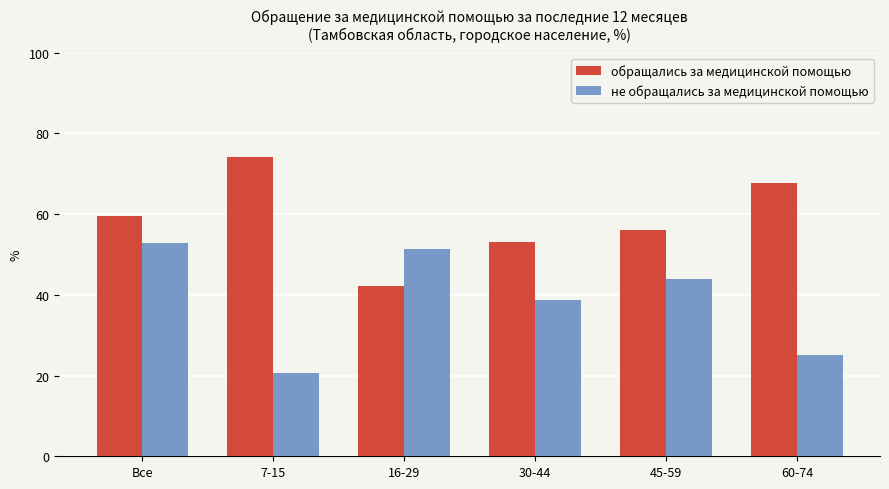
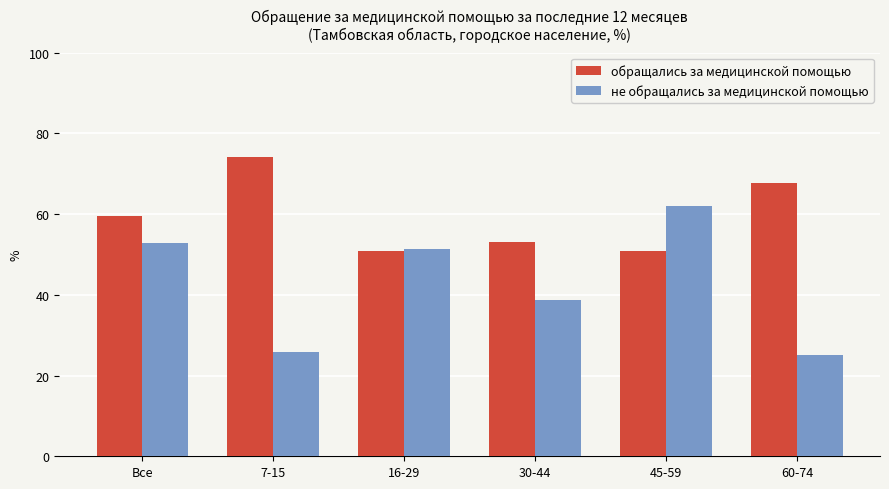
не обращались за медицинской помощью, 7-15: 21 -> 26
обращались за медицинской помощью, 16-29: 42 -> 51
обращались за медицинской помощью, 45-59: 56 -> 51
не обращались за медицинской помощью, 45-59: 44 -> 62
